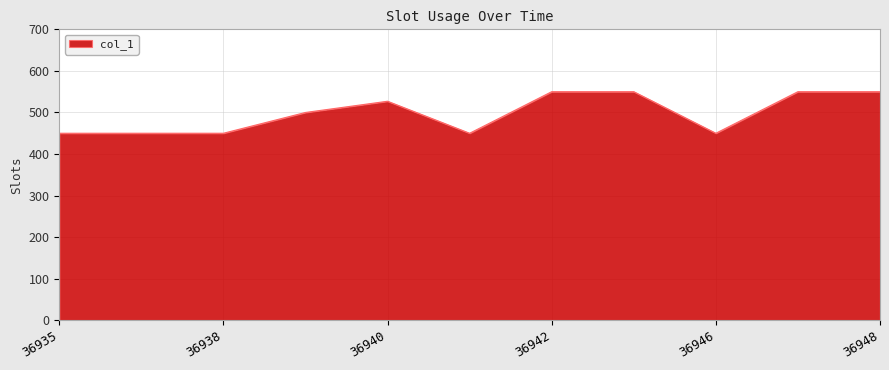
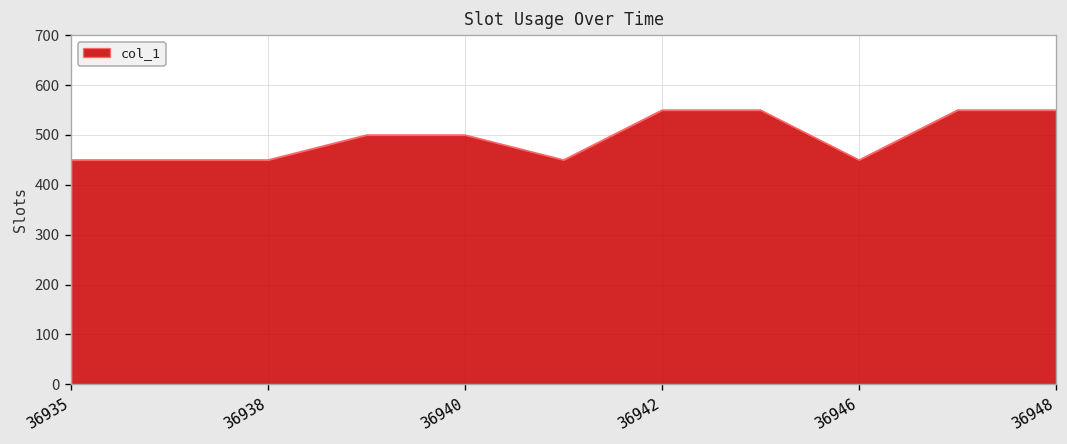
36940: 530 -> 500
